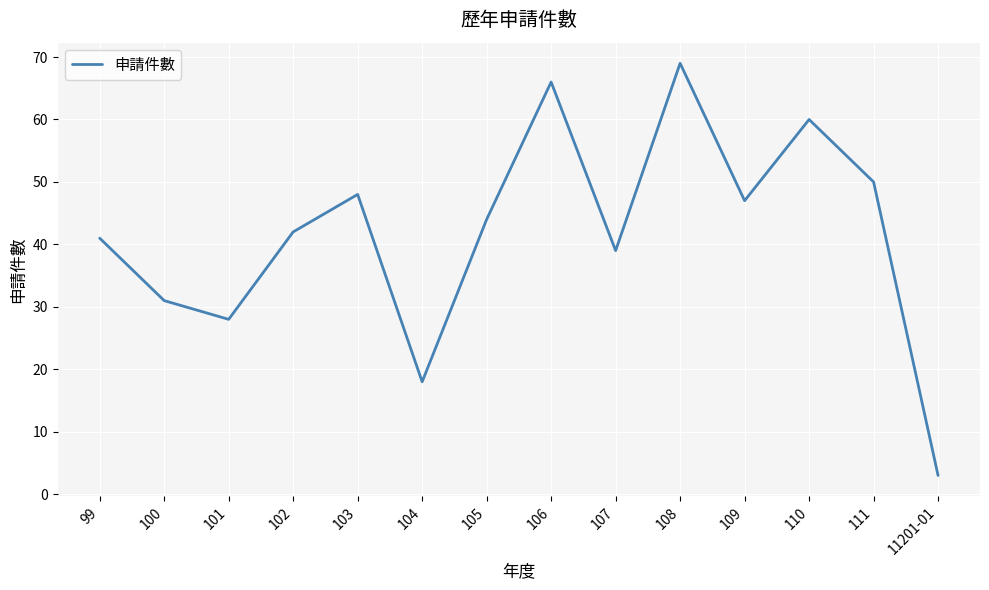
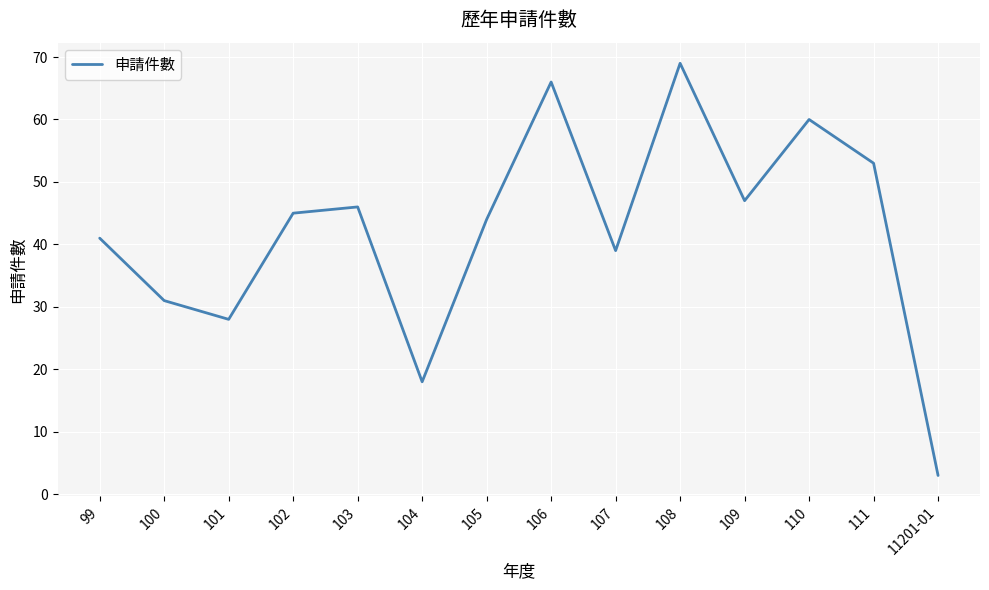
102: 42 -> 45
103: 48 -> 46
111: 50 -> 53
